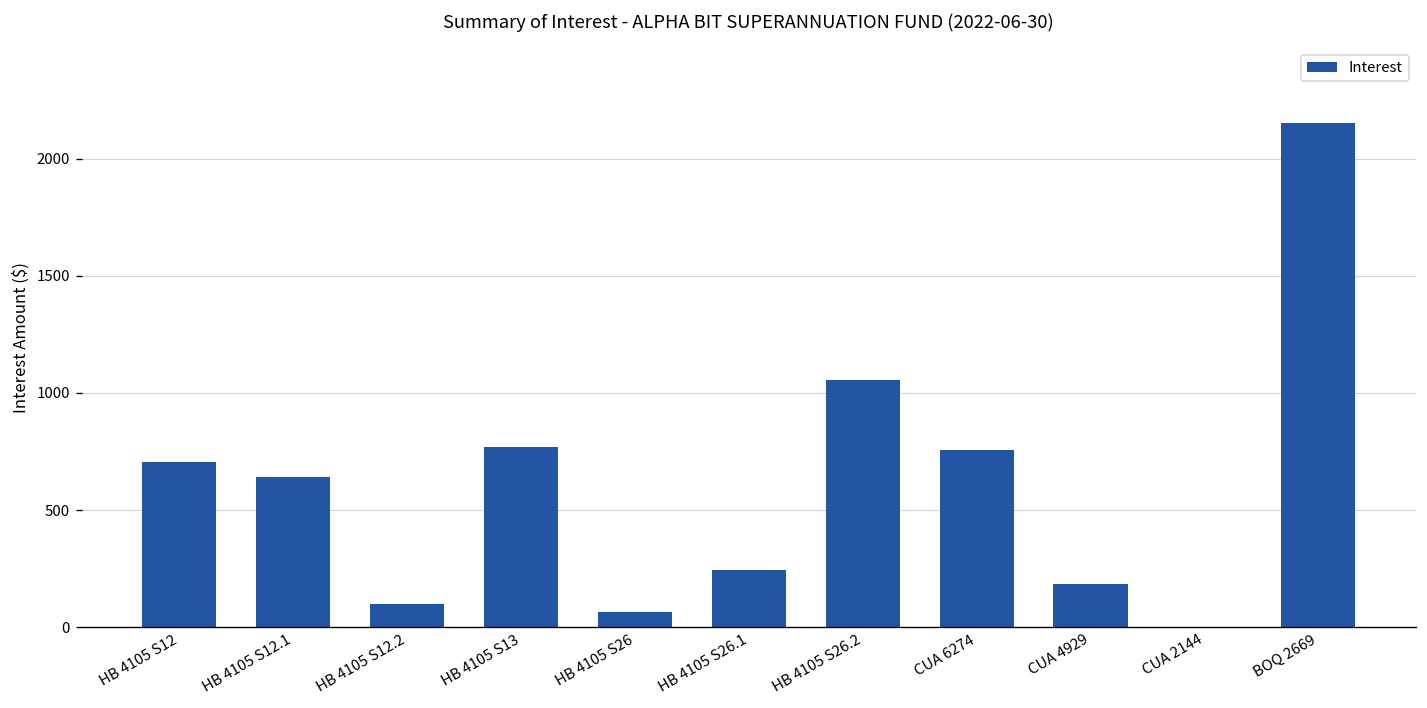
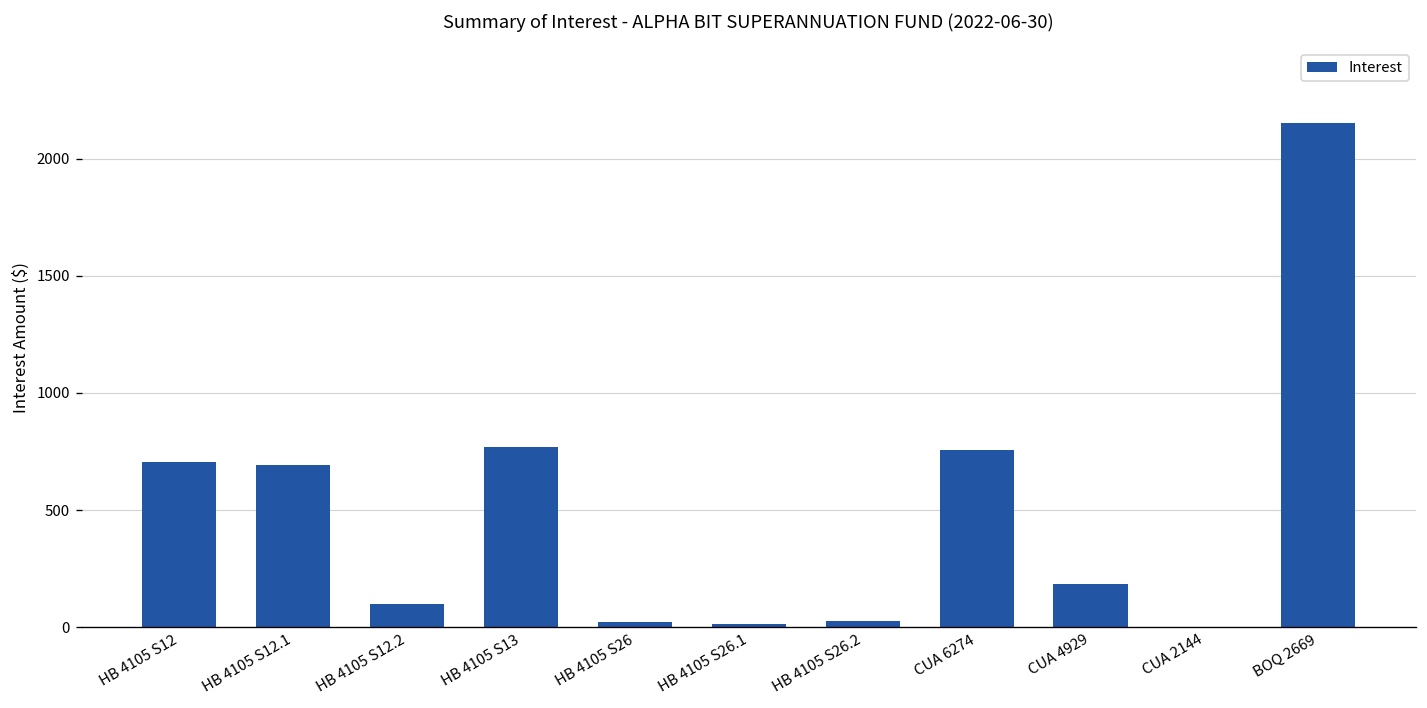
HB 4105 S12.1: 640 -> 690
HB 4105 S26: 60 -> 20
HB 4105 S26.1: 250 -> 10
HB 4105 S26.2: 1060 -> 20
